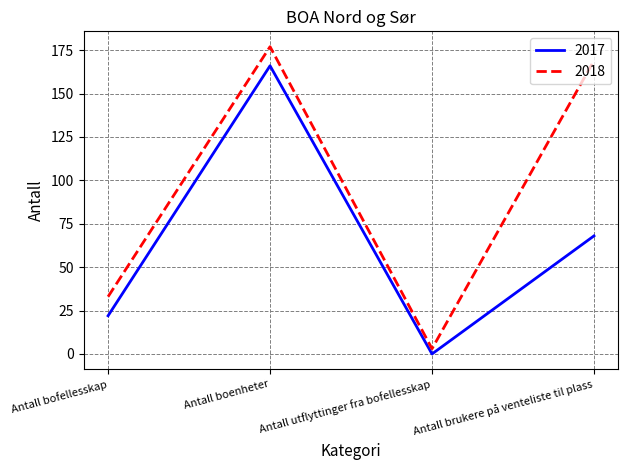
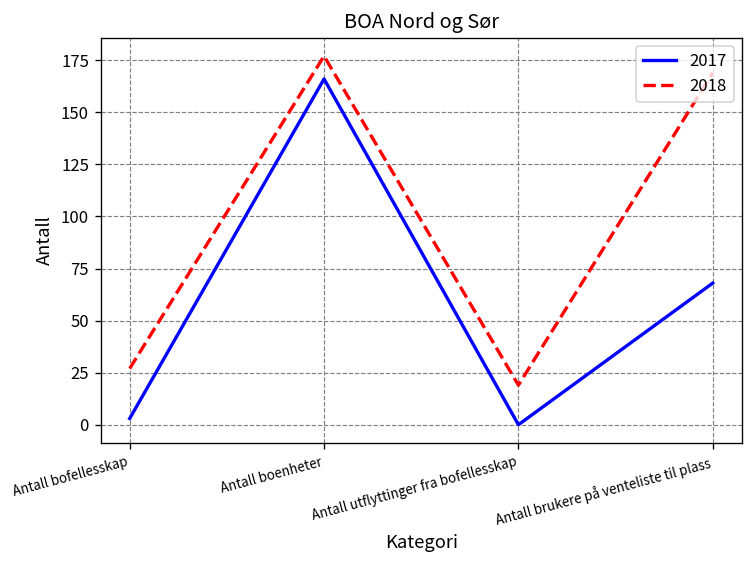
2017, Antall bofellesskap: 22 -> 3
2018, Antall bofellesskap: 33 -> 27
2018, Antall utflyttinger fra bofellesskap: 3 -> 19
